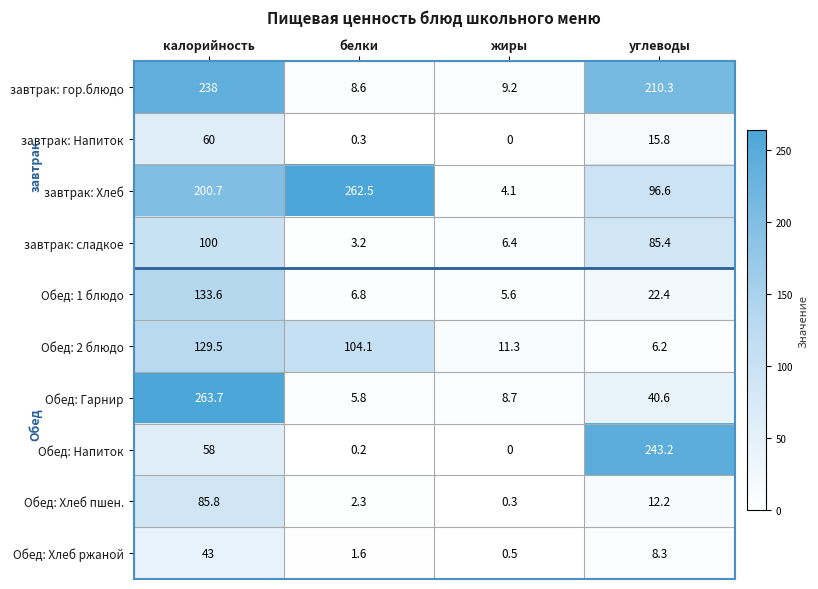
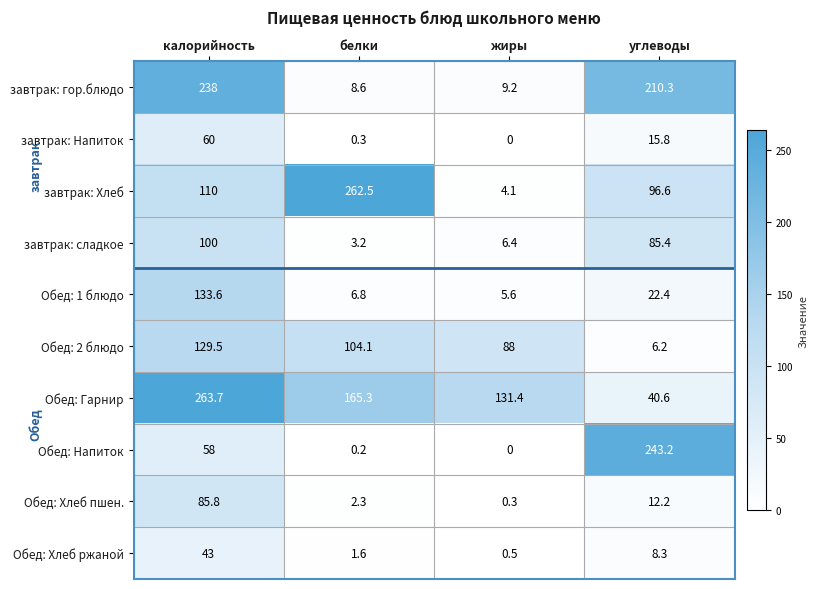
завтрак: Хлеб, калорийность: 200.7 -> 110
Обед: 2 блюдо, жиры: 11.3 -> 88
Обед: Гарнир, белки: 5.8 -> 165.3
Обед: Гарнир, жиры: 8.7 -> 131.4
